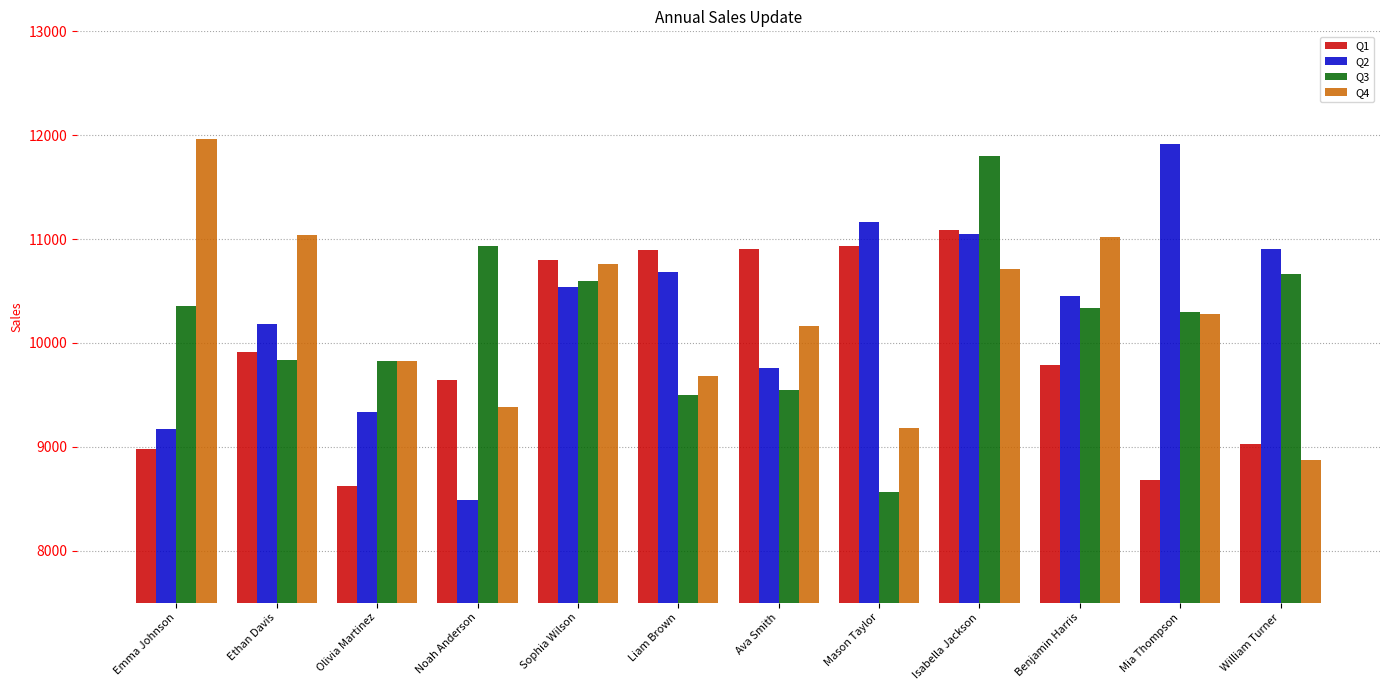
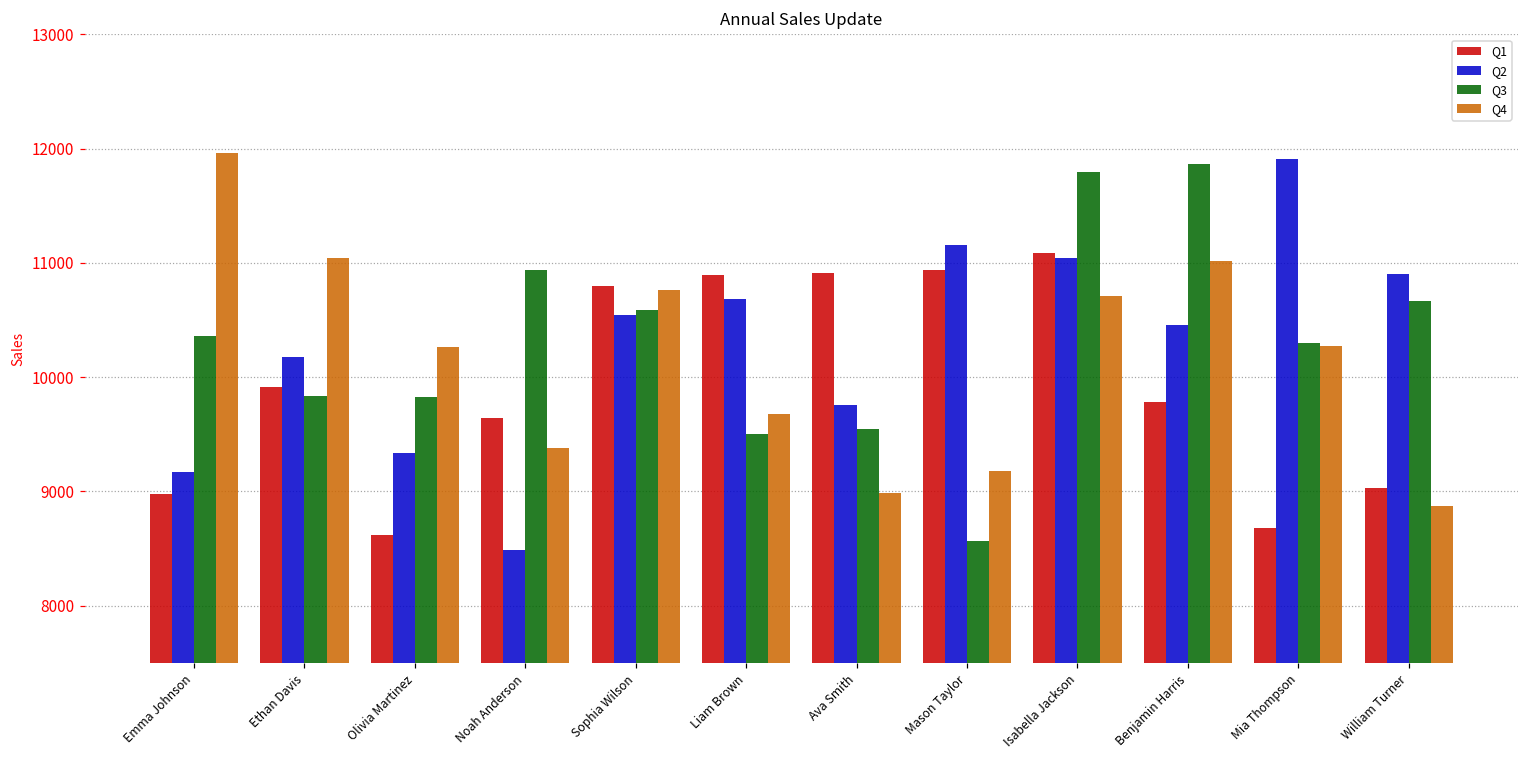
Q4, Olivia Martinez: 9820 -> 10260
Q4, Ava Smith: 10170 -> 8990
Q3, Benjamin Harris: 10340 -> 11870
